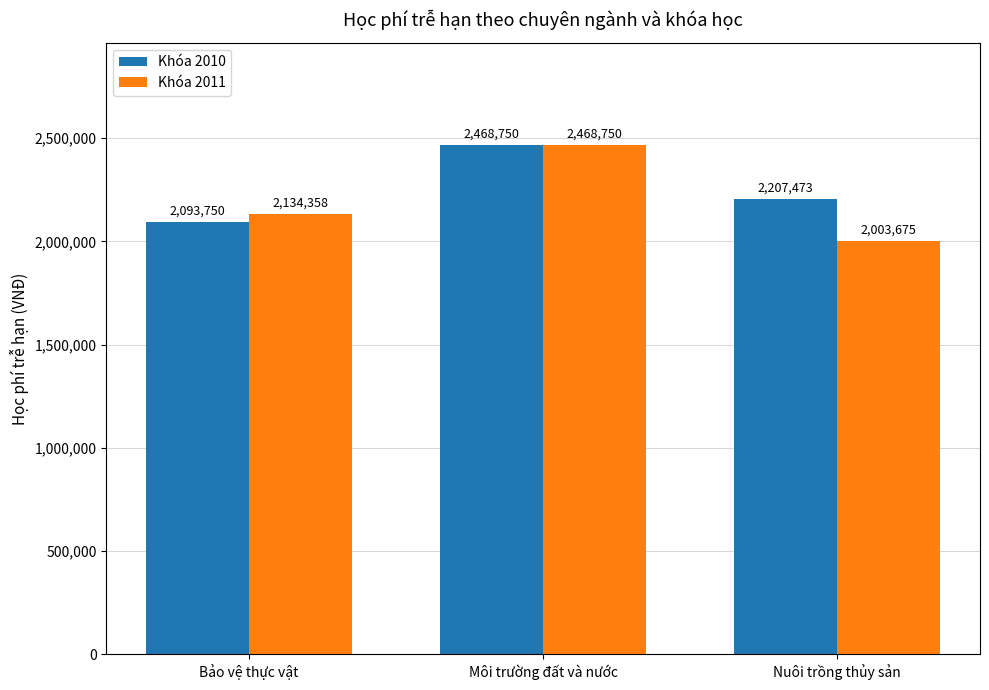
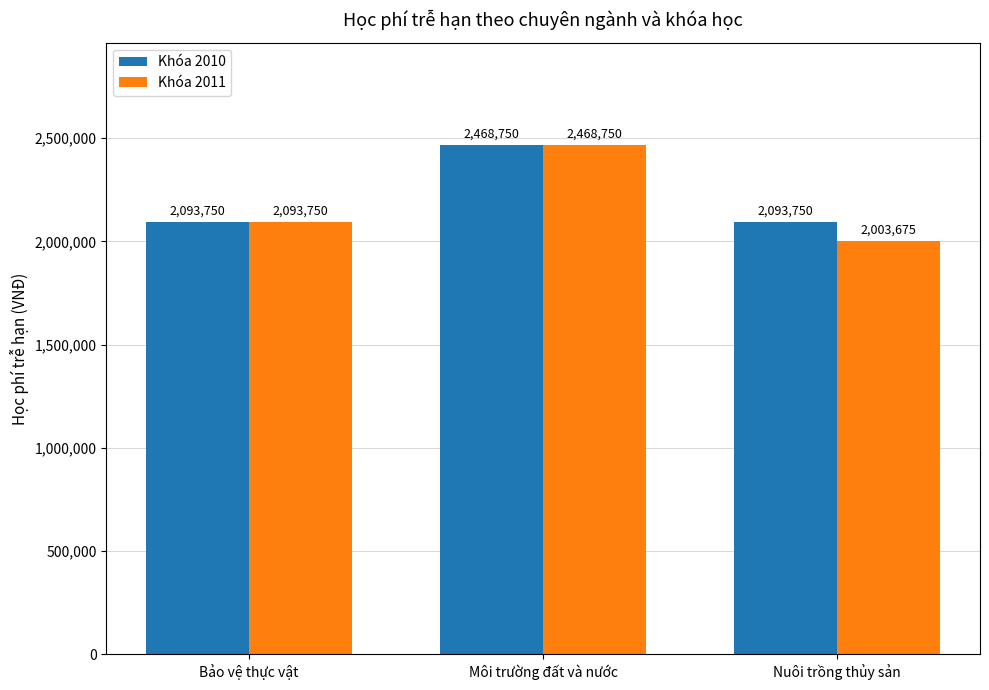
Khóa 2011, Bảo vệ thực vật: 2,134,358 -> 2,093,750
Khóa 2010, Nuôi trồng thủy sản: 2,207,473 -> 2,093,750
